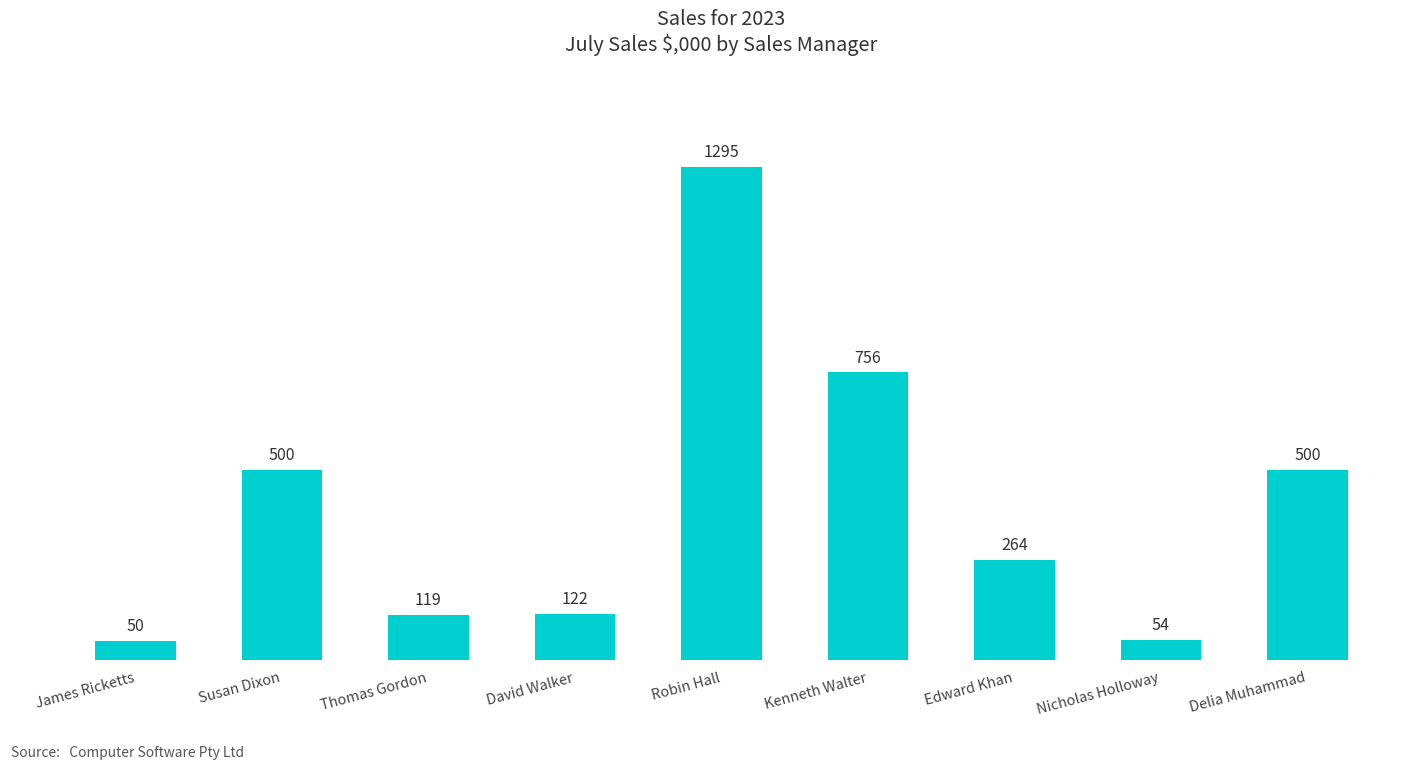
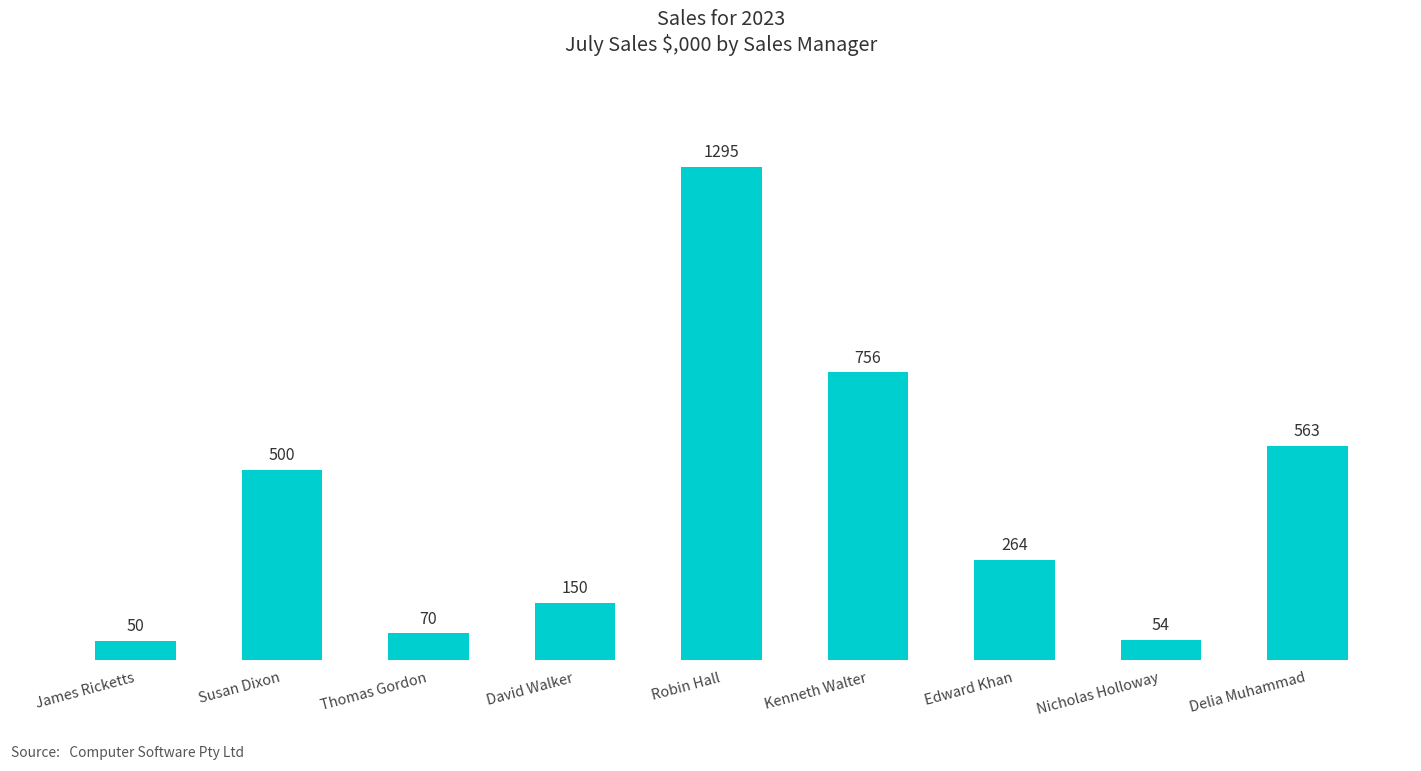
Thomas Gordon: 119 -> 70
David Walker: 122 -> 150
Delia Muhammad: 500 -> 563
